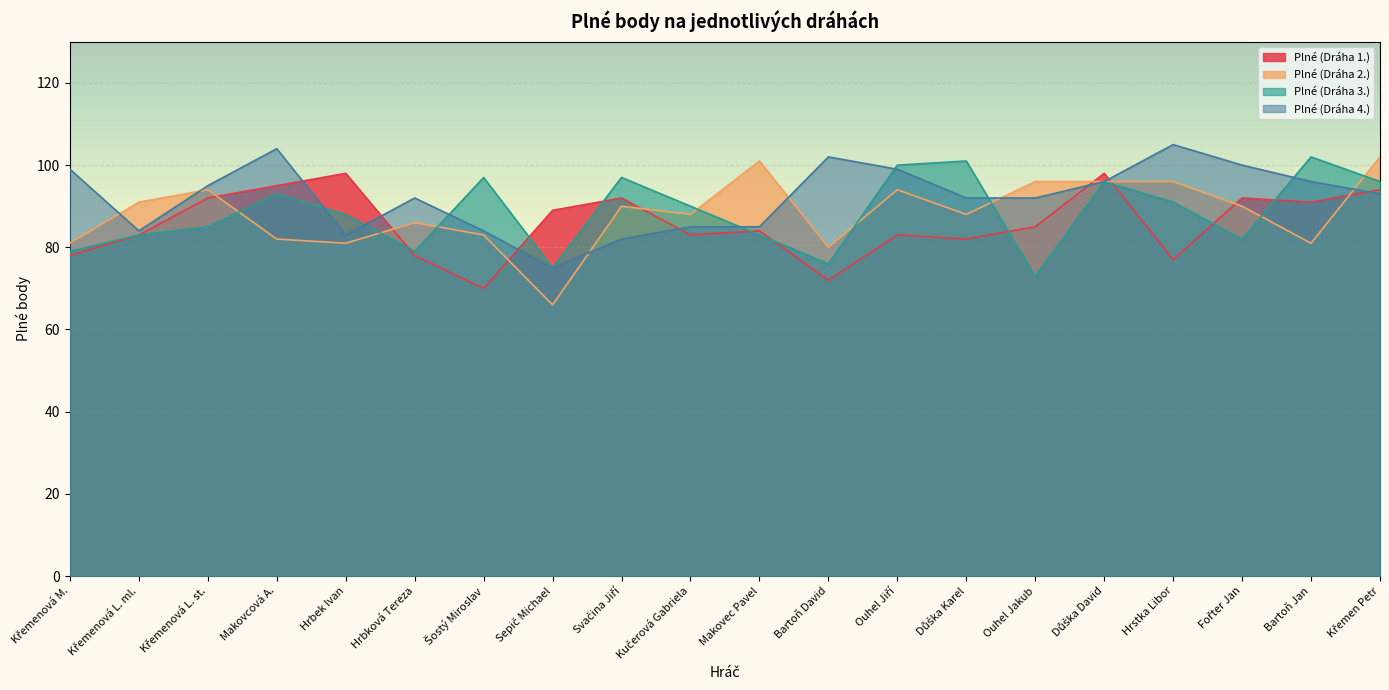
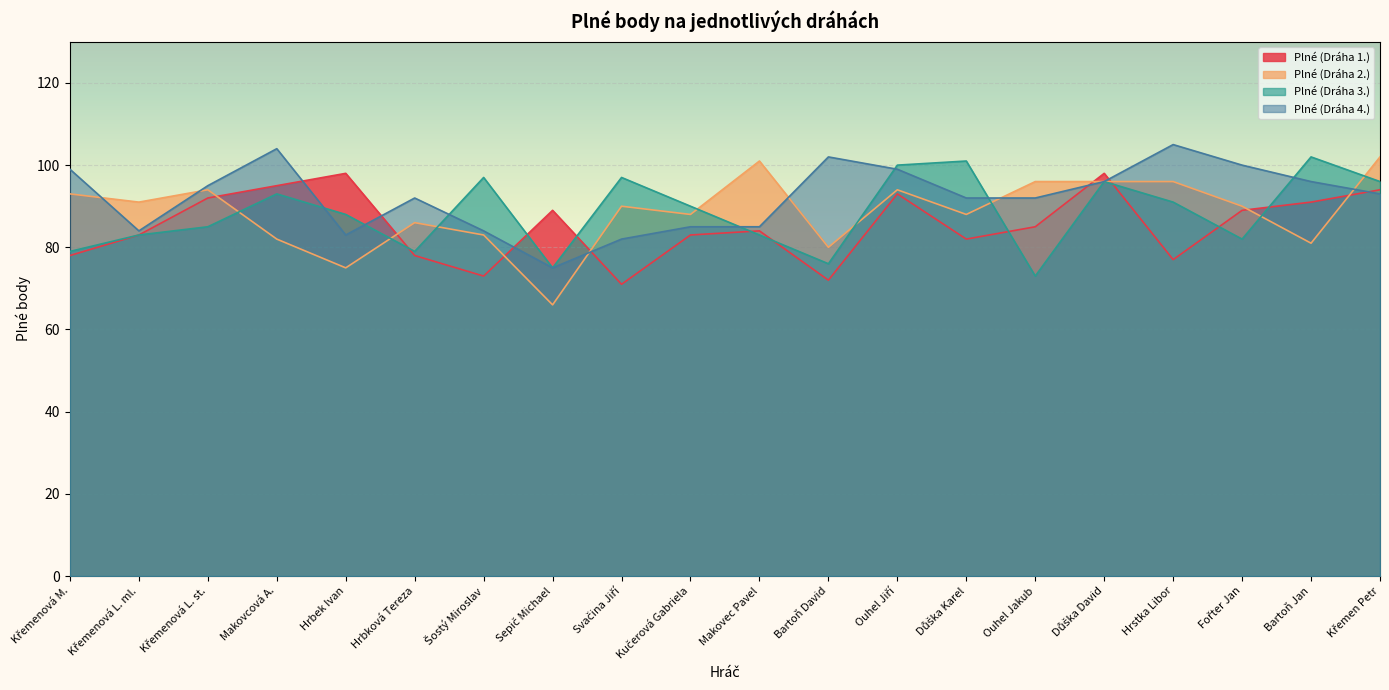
Plné (Dráha 2.), Křemenová M.: 81 -> 93
Plné (Dráha 2.), Hrbek Ivan: 81 -> 75
Plné (Dráha 1.), Šostý Miroslav: 70 -> 73
Plné (Dráha 1.), Svačina Jiří: 92 -> 71
Plné (Dráha 1.), Ouhel Jiří: 83 -> 93
Plné (Dráha 1.), Fořter Jan: 92 -> 89
